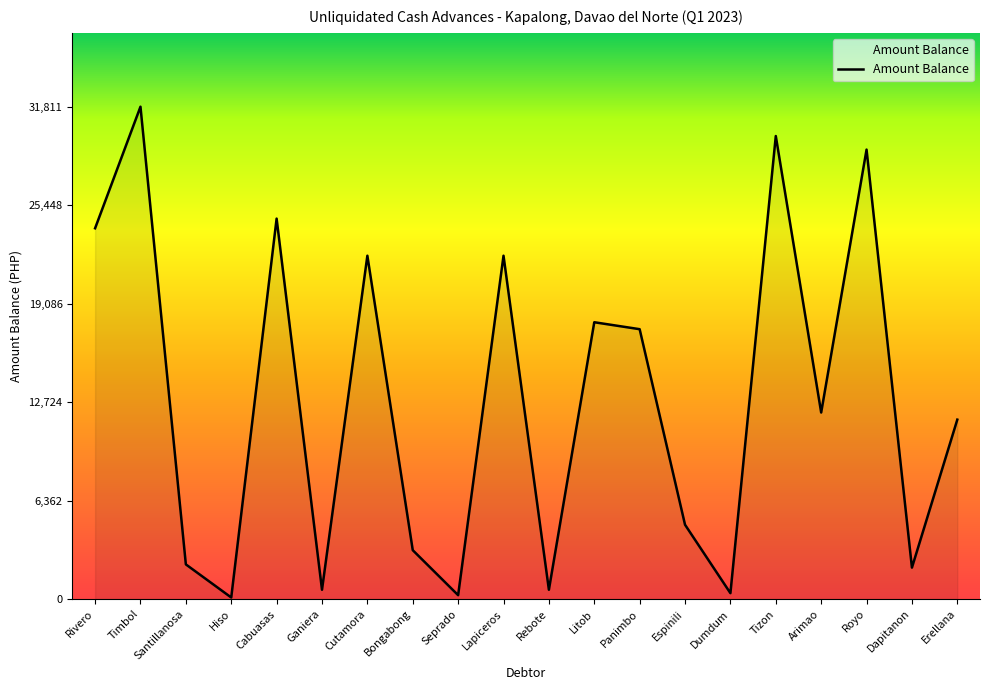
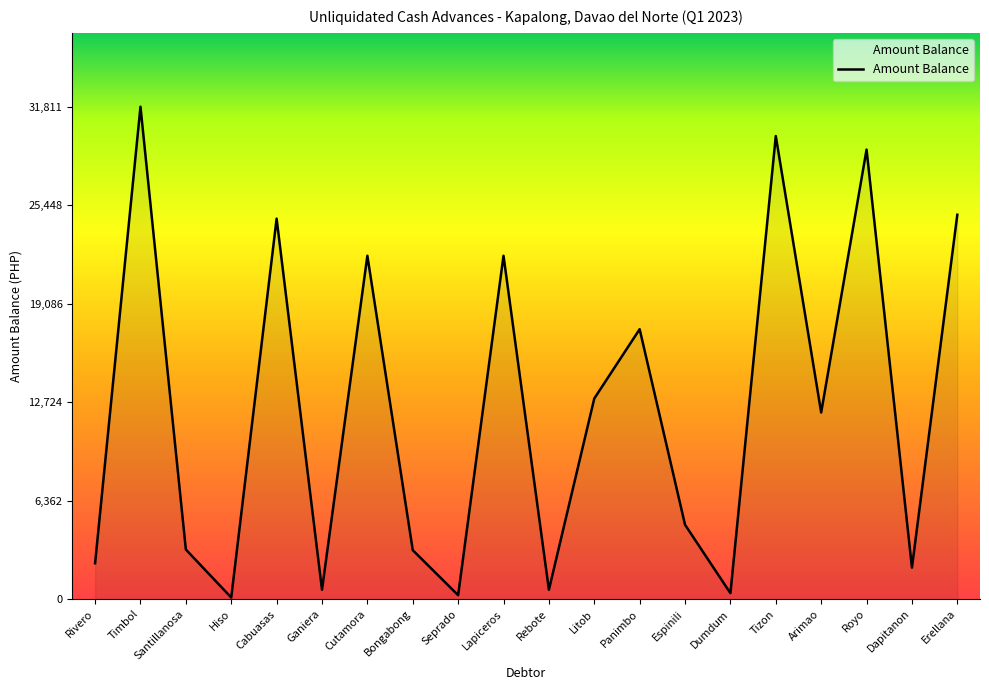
Rivero: 24,000 -> 2,300
Santillanosa: 2,200 -> 3,200
Litob: 17,900 -> 13,000
Erellana: 11,600 -> 24,800
